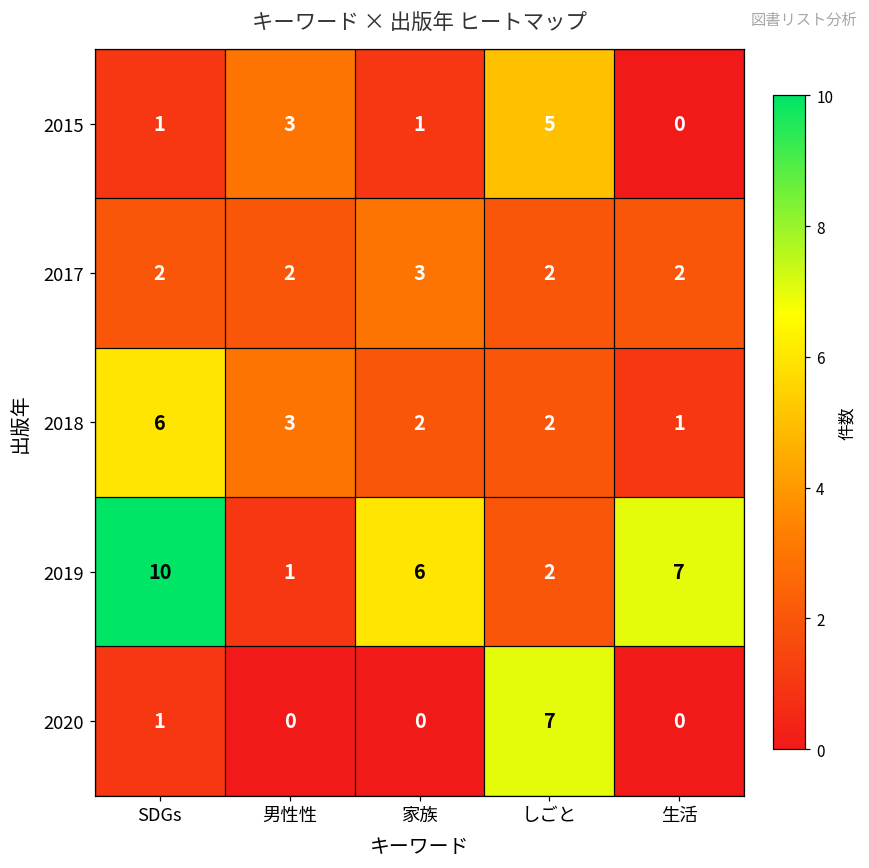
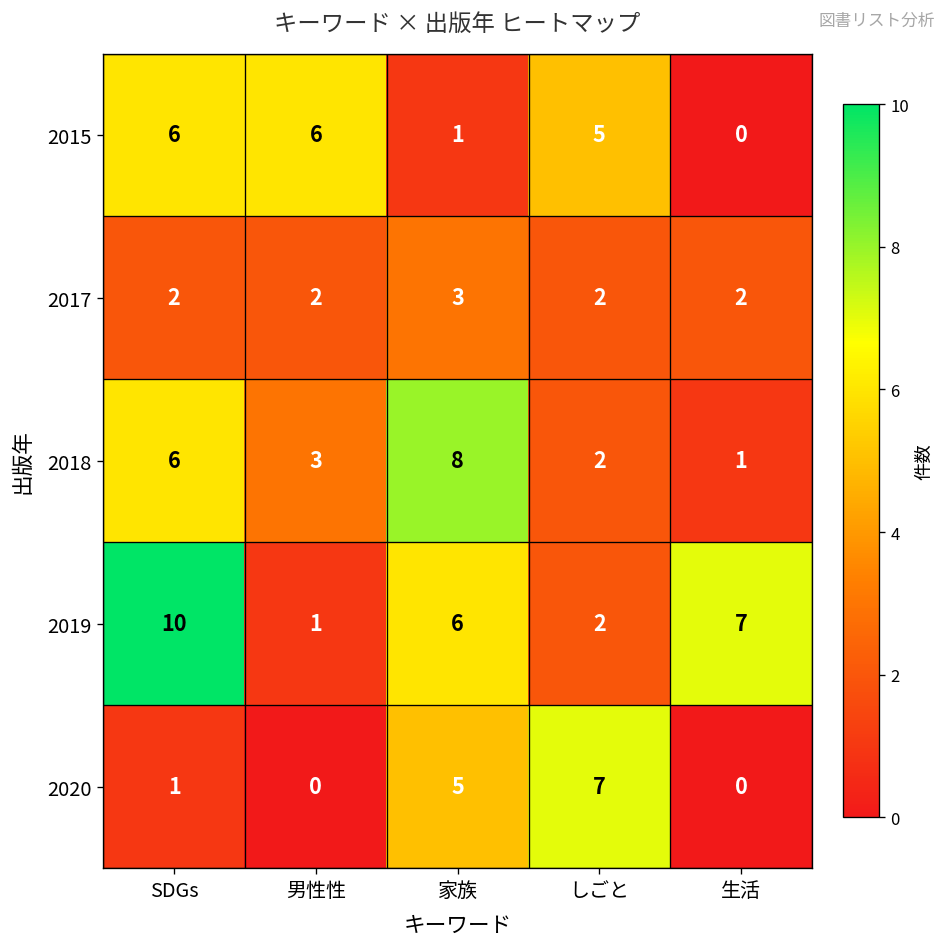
2015, SDGs: 1 -> 6
2015, 男性性: 3 -> 6
2018, 家族: 2 -> 8
2020, 家族: 0 -> 5
